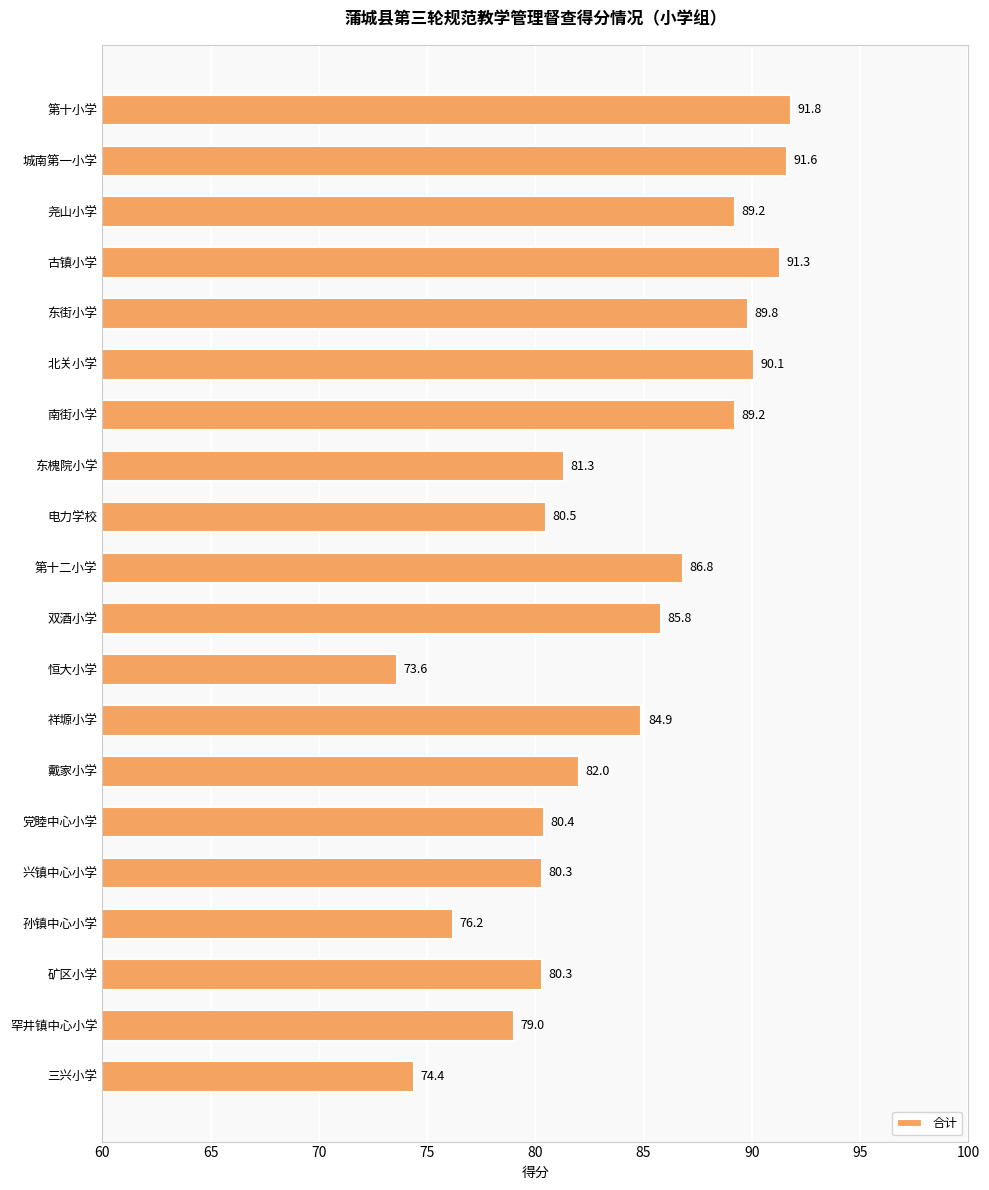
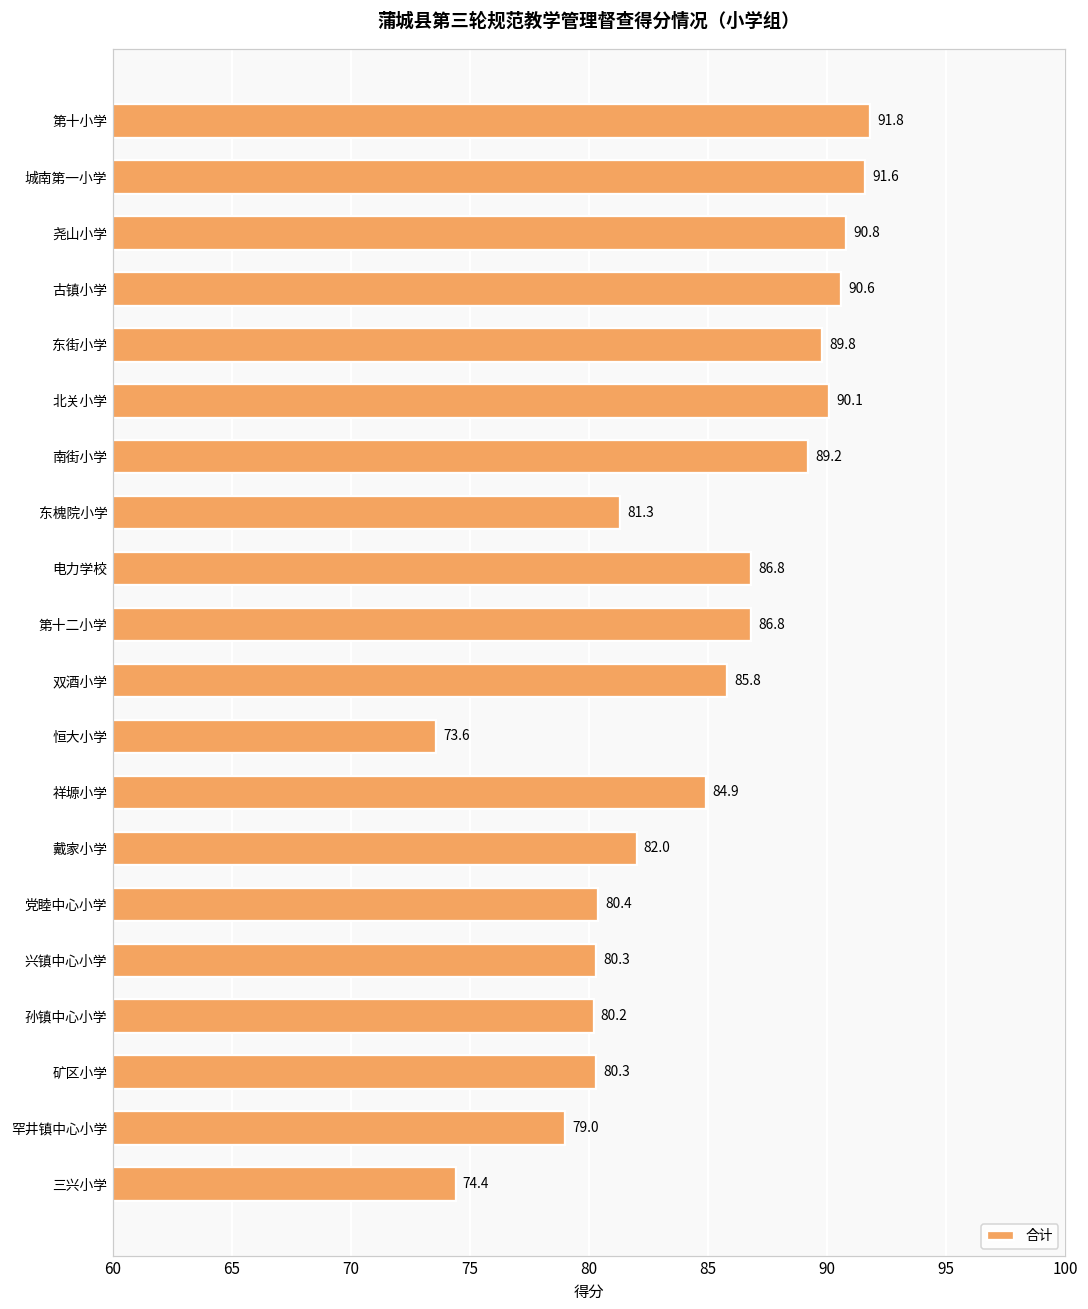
尧山小学: 89.2 -> 90.8
古镇小学: 91.3 -> 90.6
电力学校: 80.5 -> 86.8
孙镇中心小学: 76.2 -> 80.2
